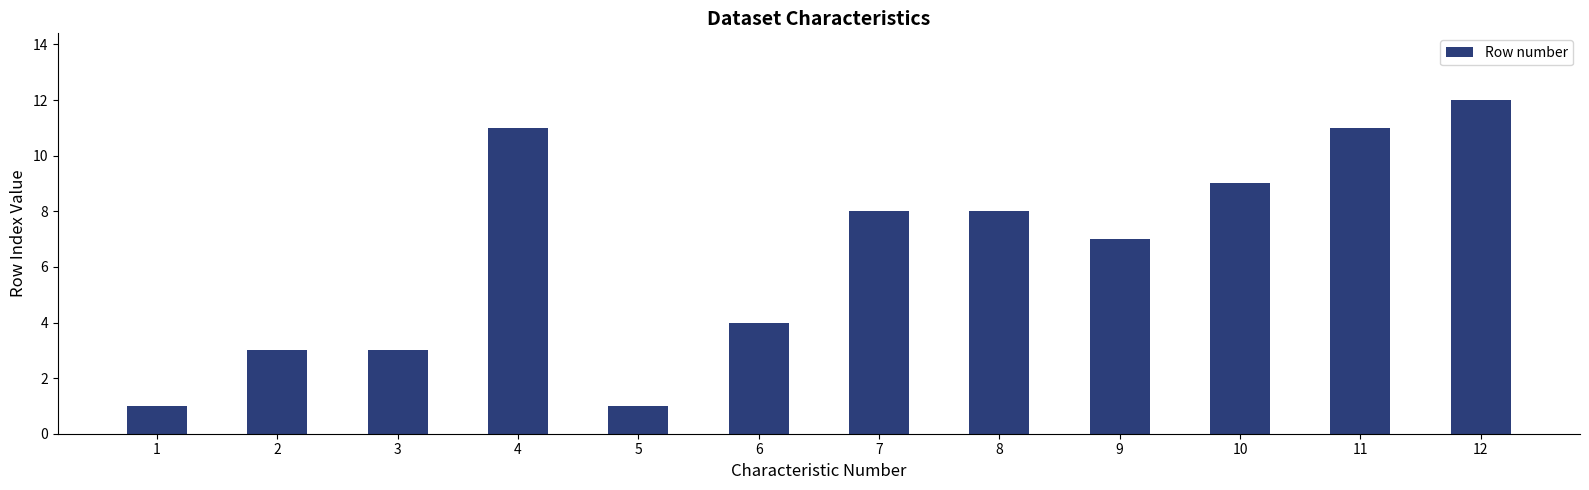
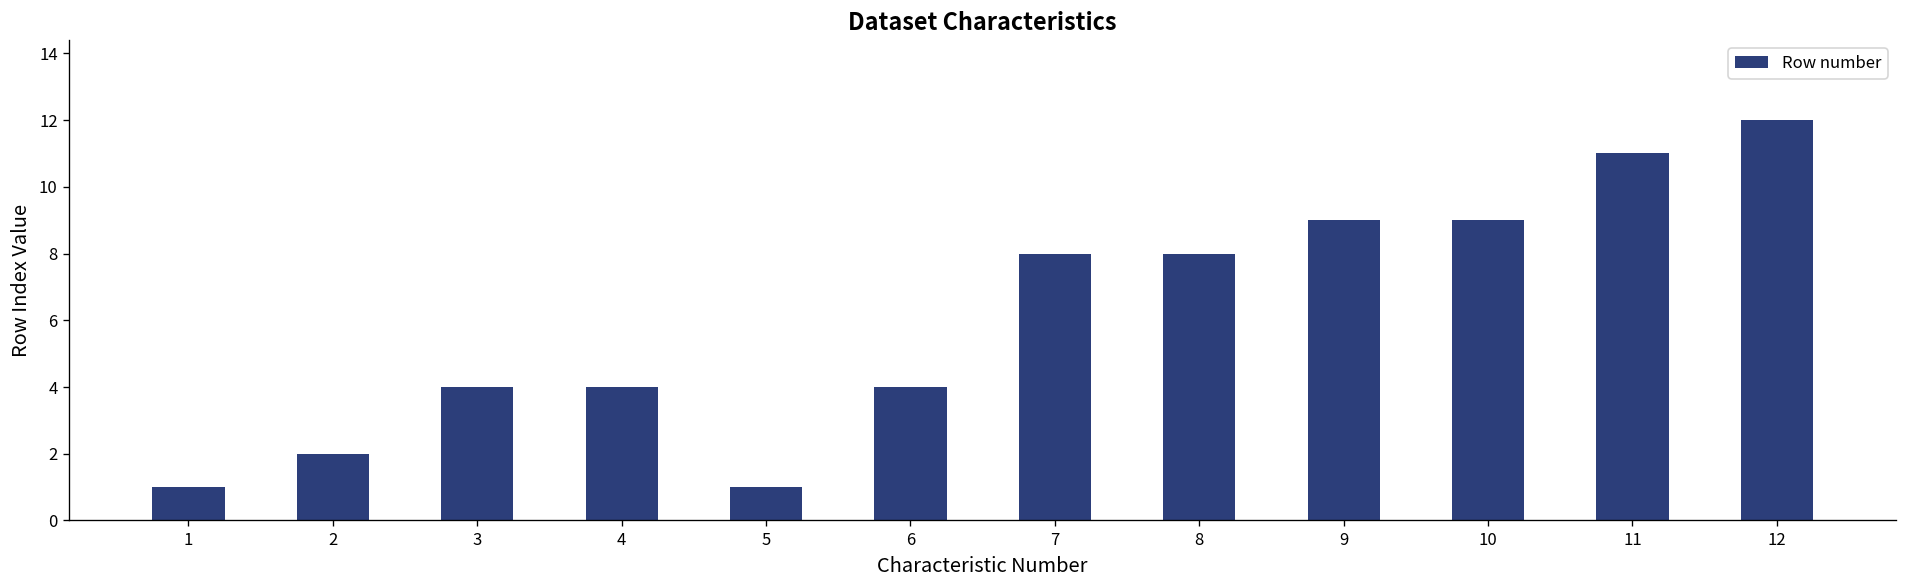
2: 3 -> 2
3: 3 -> 4
4: 11 -> 4
9: 7 -> 9
